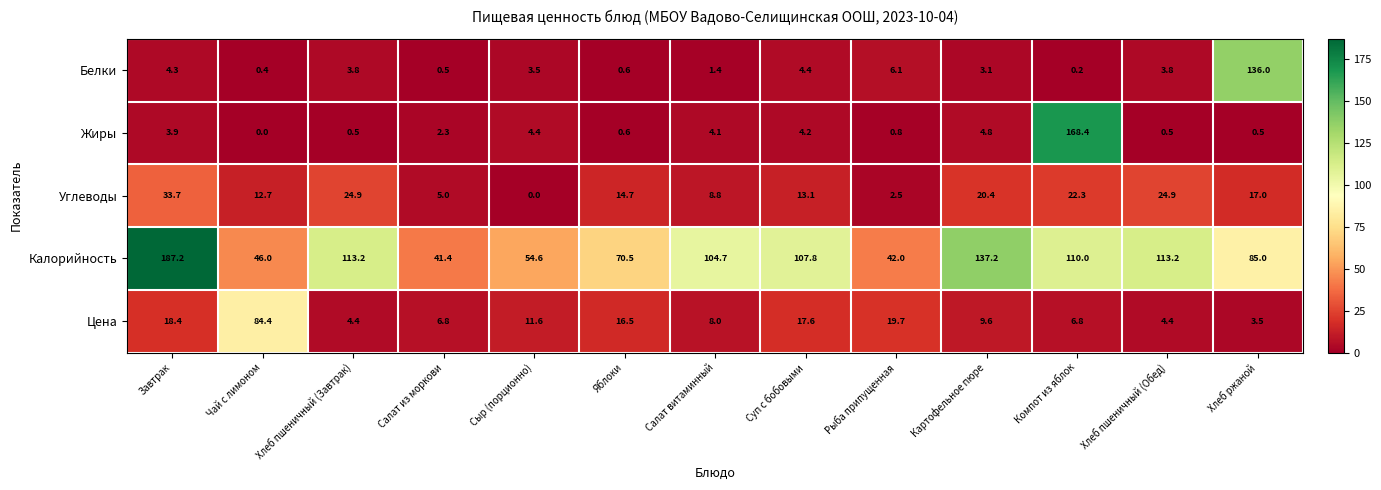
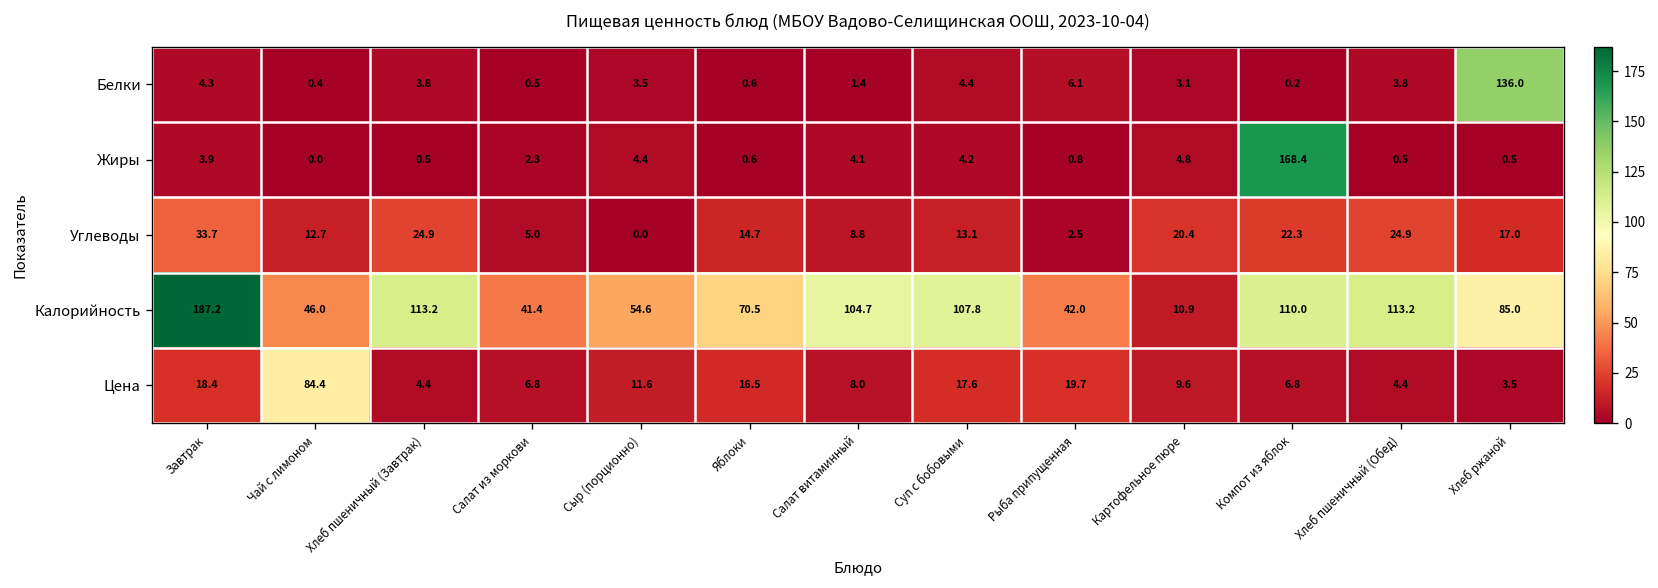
Калорийность, Картофельное пюре: 137.2 -> 10.9
